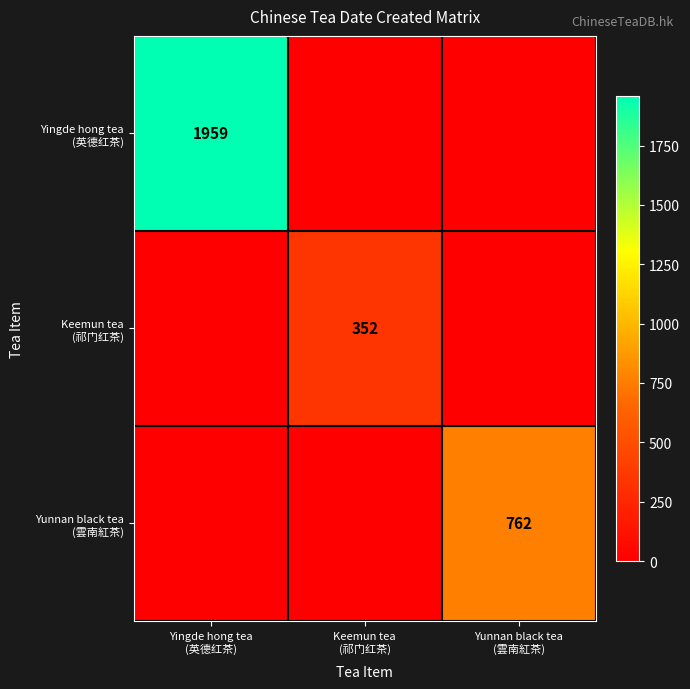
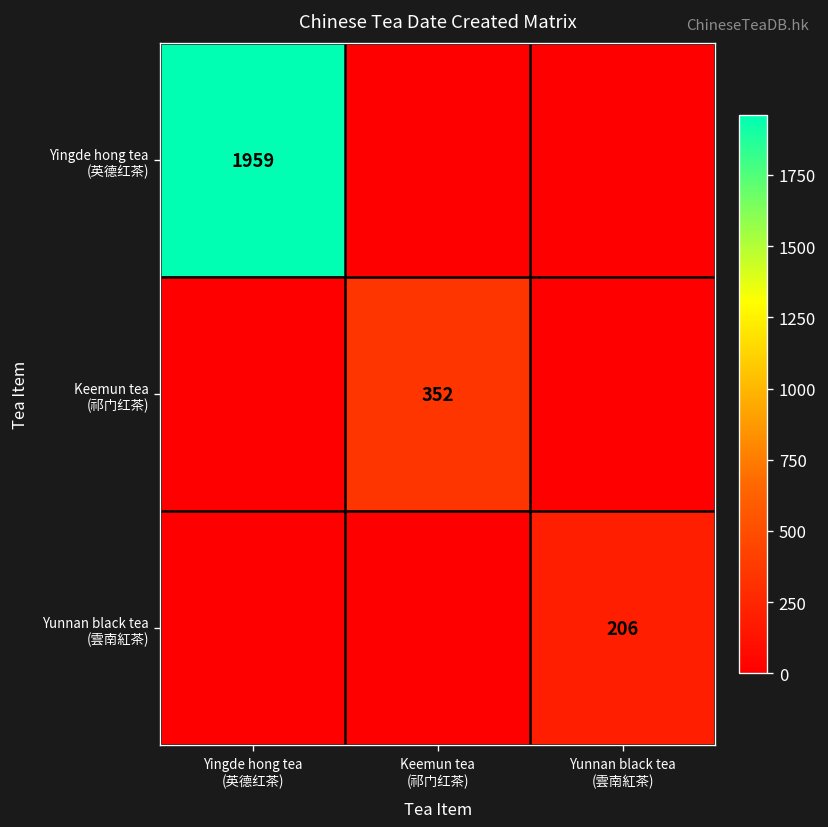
Yunnan black tea (雲南紅茶), Yunnan black tea (雲南紅茶): 762 -> 206
